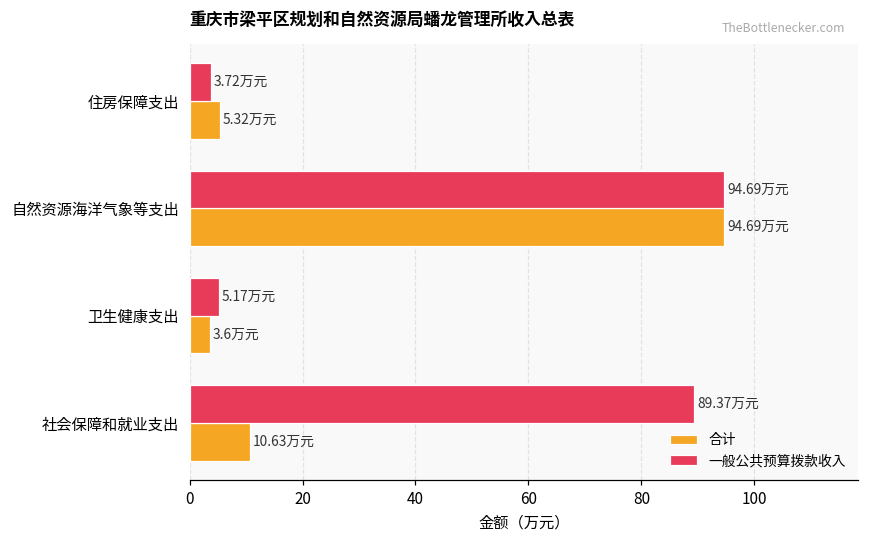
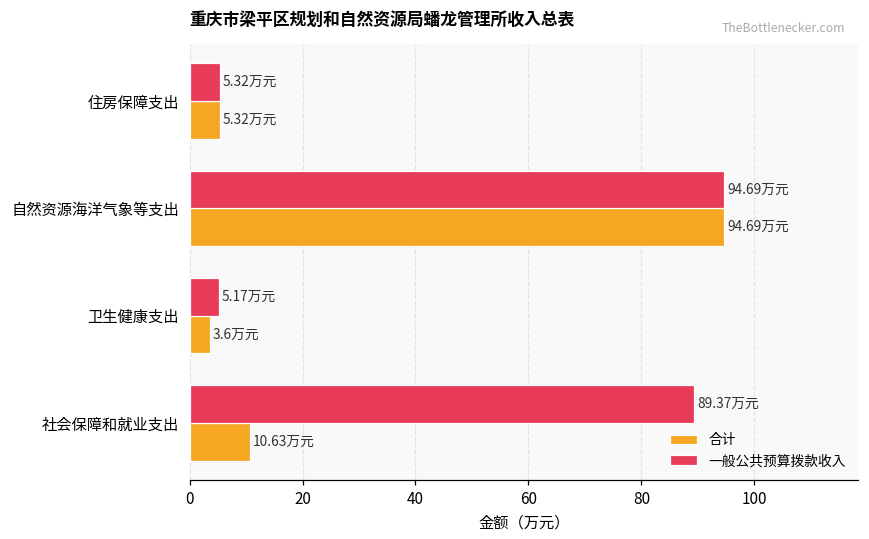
一般公共预算拨款收入, 住房保障支出: 3.72 -> 5.32
